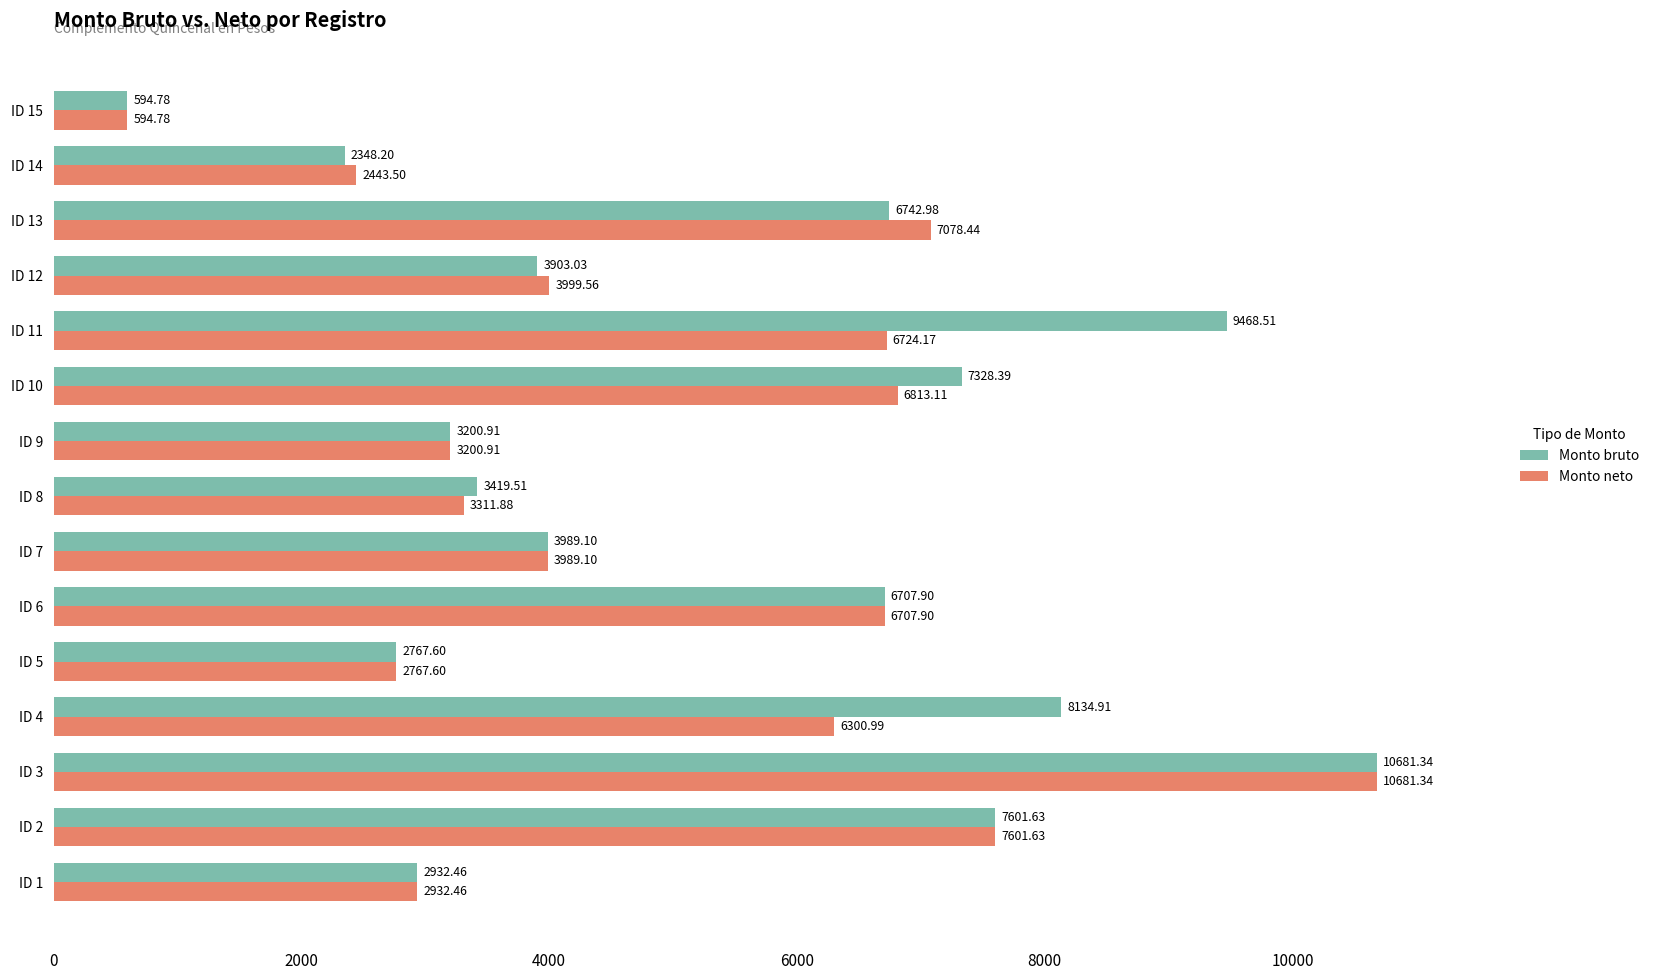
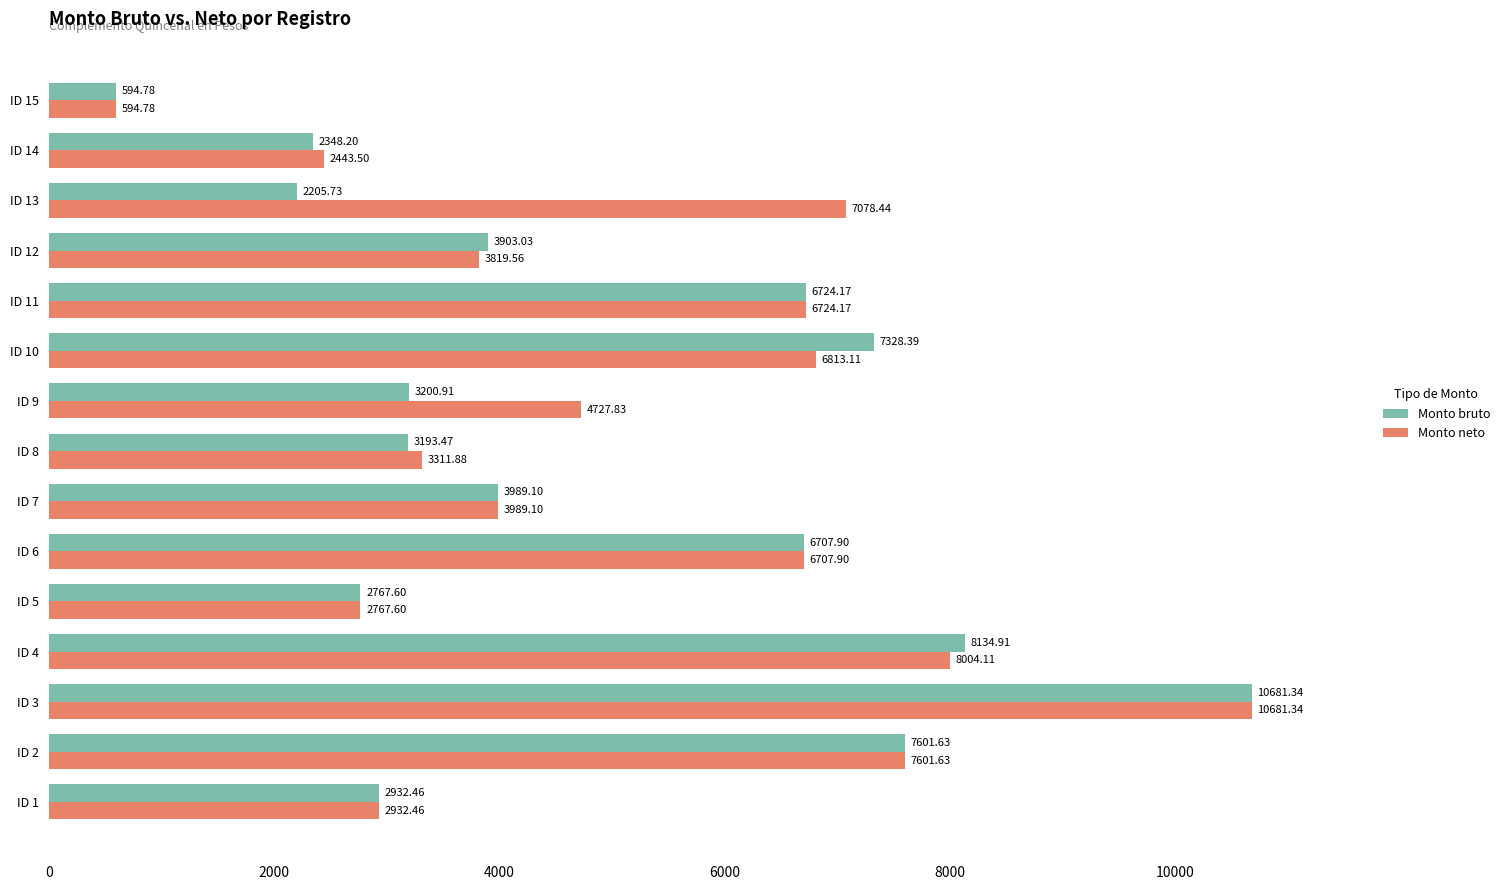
Monto bruto, ID 13: 6742.98 -> 2205.73
Monto neto, ID 12: 3999.56 -> 3819.56
Monto bruto, ID 11: 9468.51 -> 6724.17
Monto neto, ID 9: 3200.91 -> 4727.83
Monto bruto, ID 8: 3419.51 -> 3193.47
Monto neto, ID 4: 6300.99 -> 8004.11
